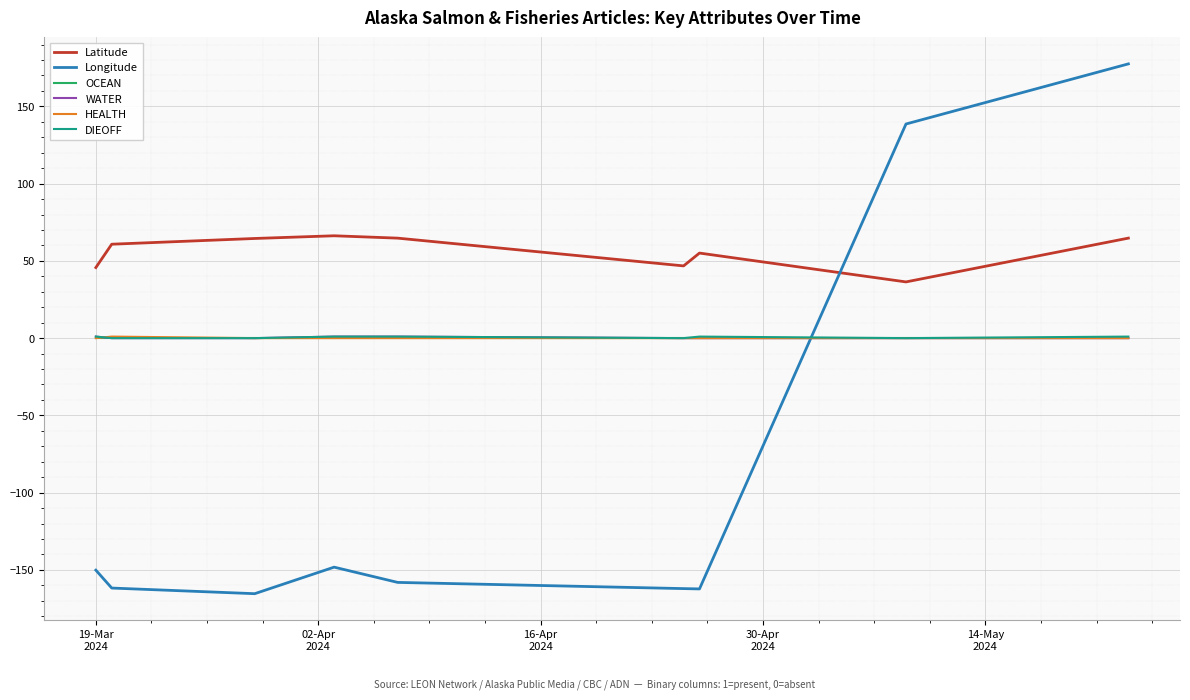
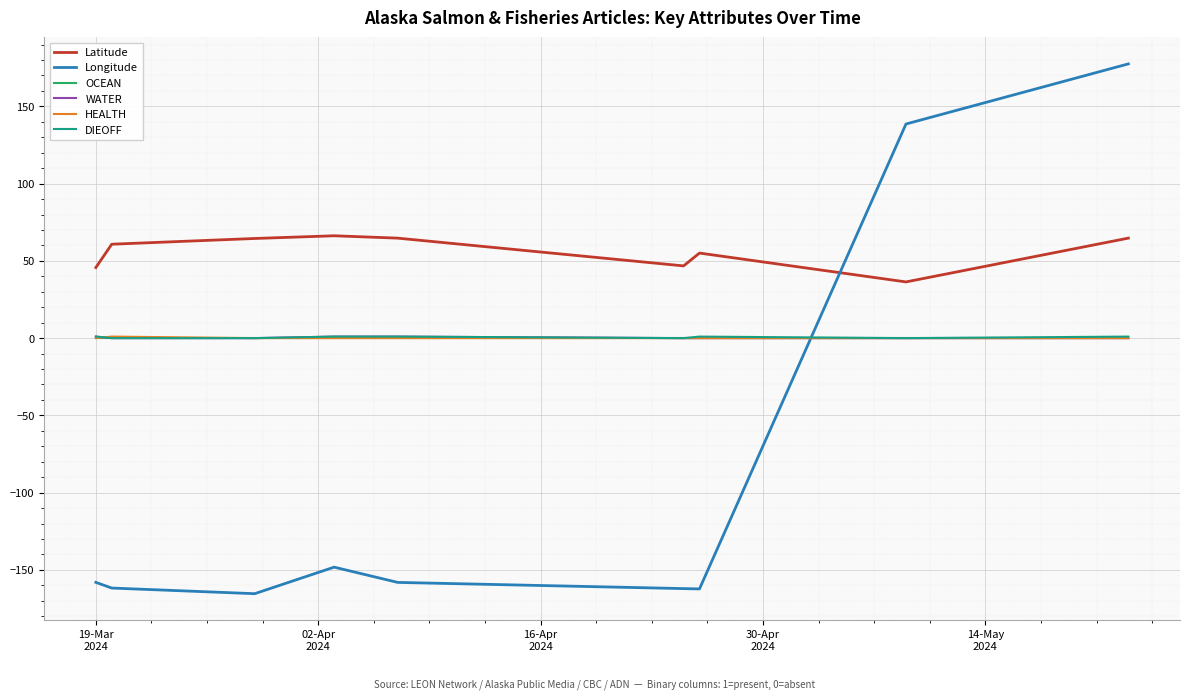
Longitude, 19-Mar 2024: -150 -> -158
